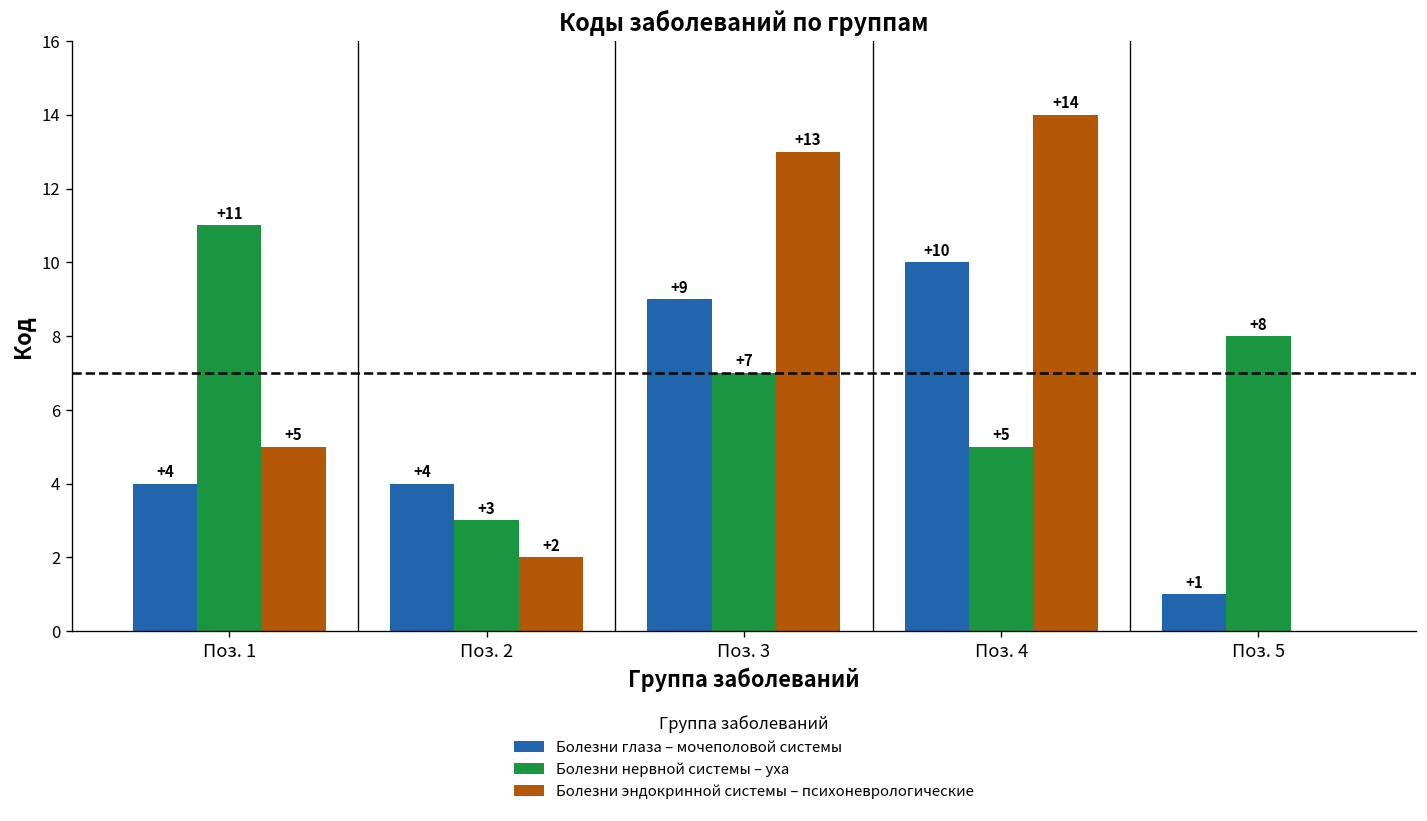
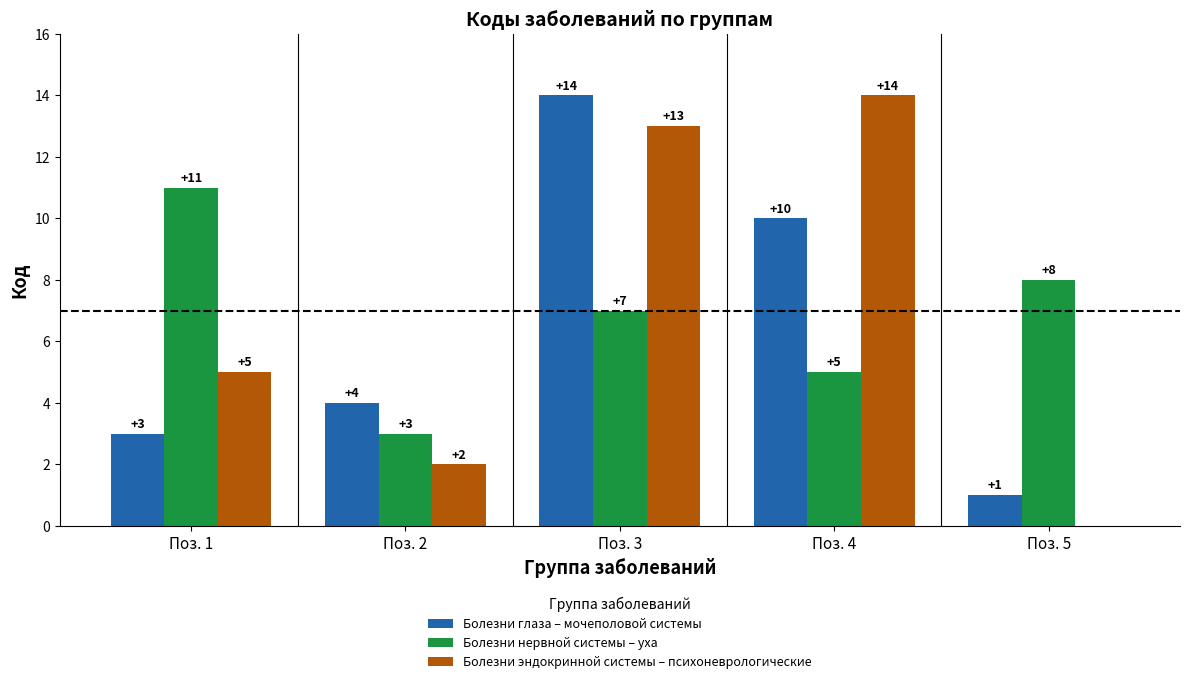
Болезни глаза – мочеполовой системы, Поз. 1: +4 -> +3
Болезни глаза – мочеполовой системы, Поз. 3: +9 -> +14
